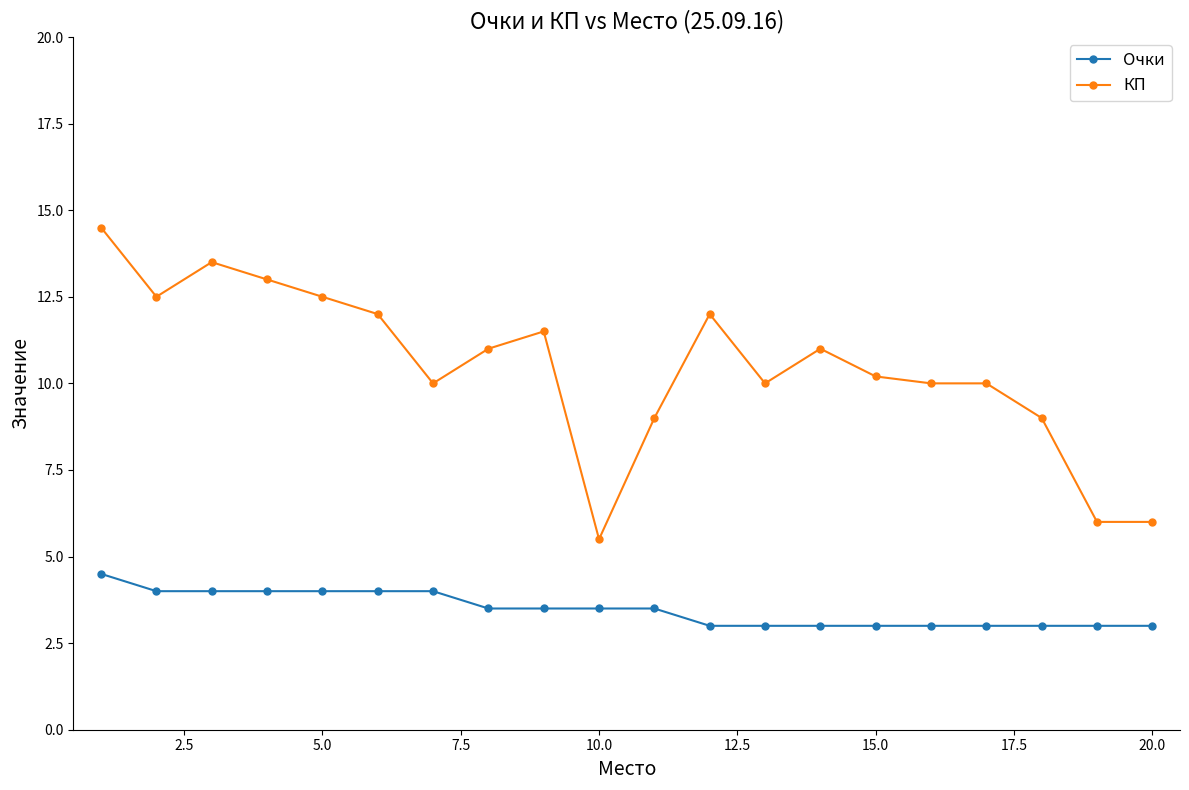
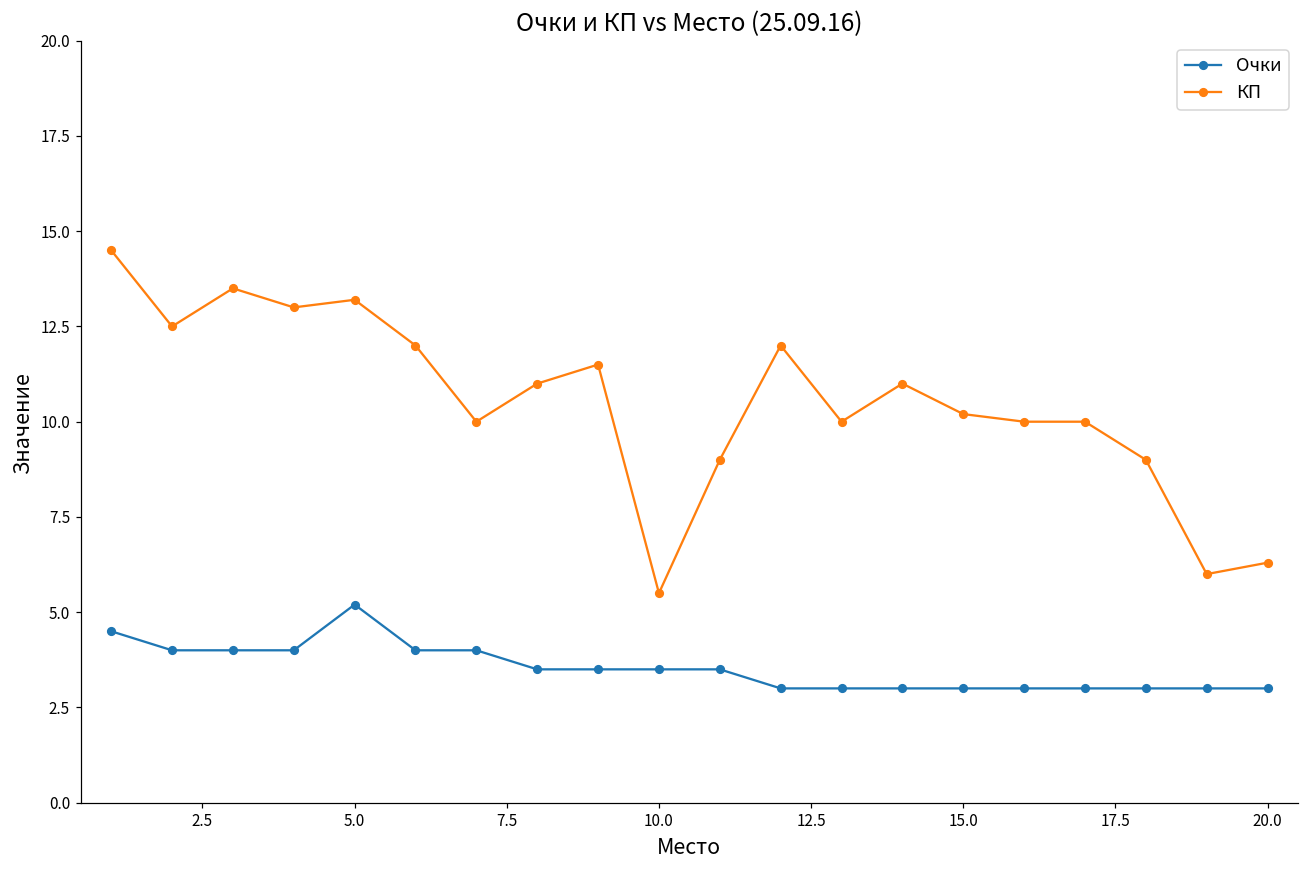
Очки, 5.0: 4.0 -> 5.2
КП, 5.0: 12.5 -> 13.2
КП, 20.0: 6.0 -> 6.3
